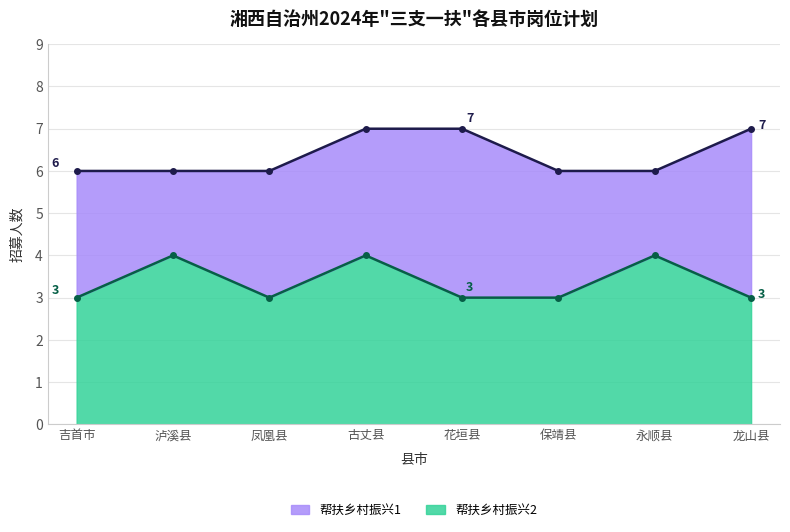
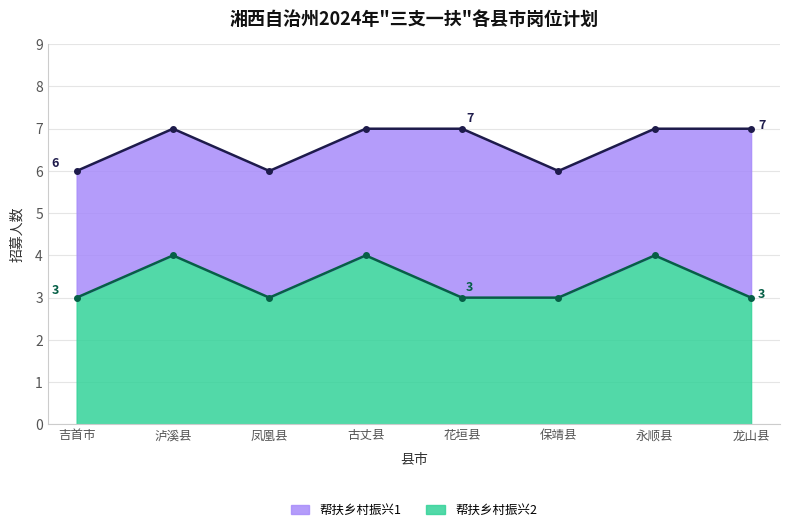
帮扶乡村振兴1, 泸溪县: 2 -> 3
帮扶乡村振兴1, 永顺县: 2 -> 3
